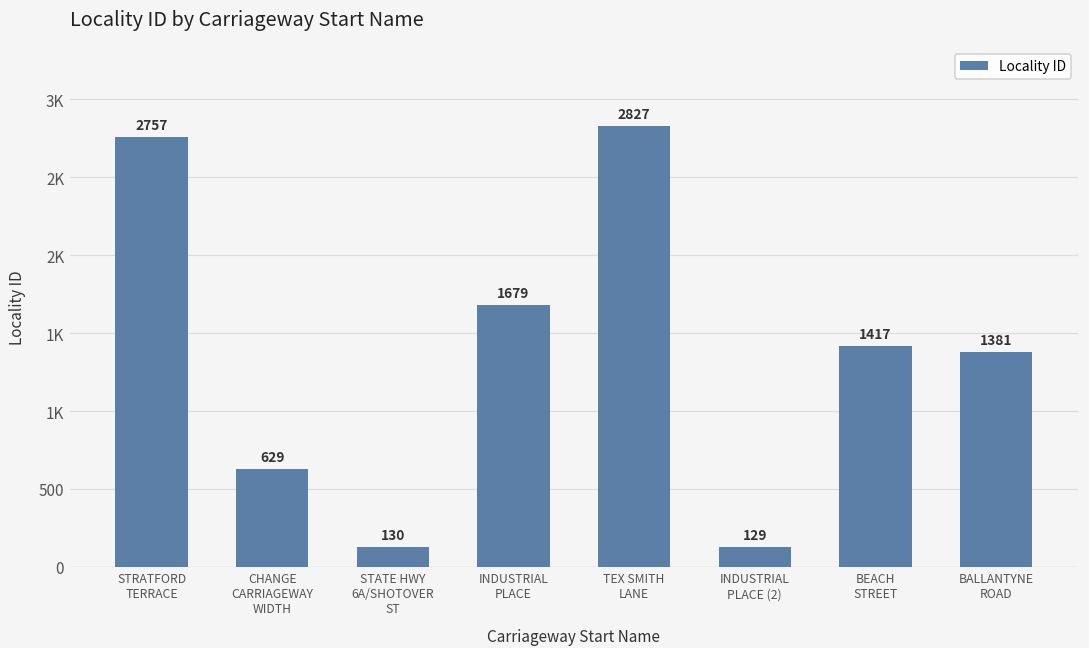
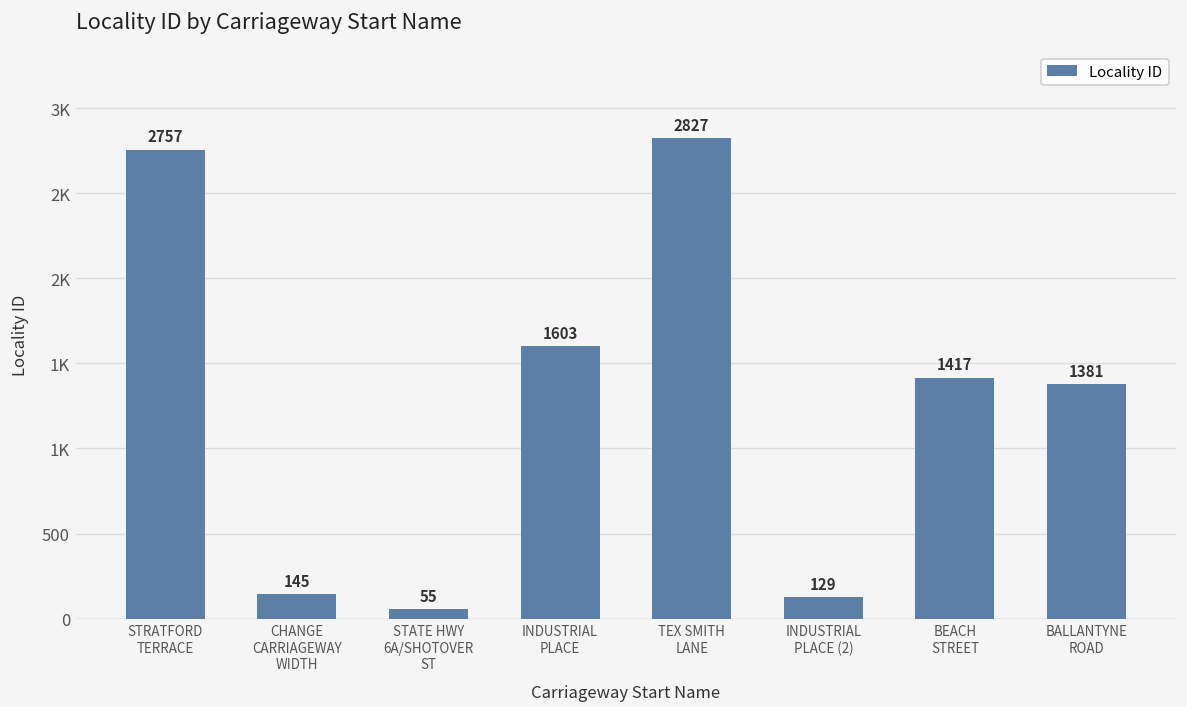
CHANGE CARRIAGEWAY WIDTH: 629 -> 145
STATE HWY 6A/SHOTOVER ST: 130 -> 55
INDUSTRIAL PLACE: 1679 -> 1603
